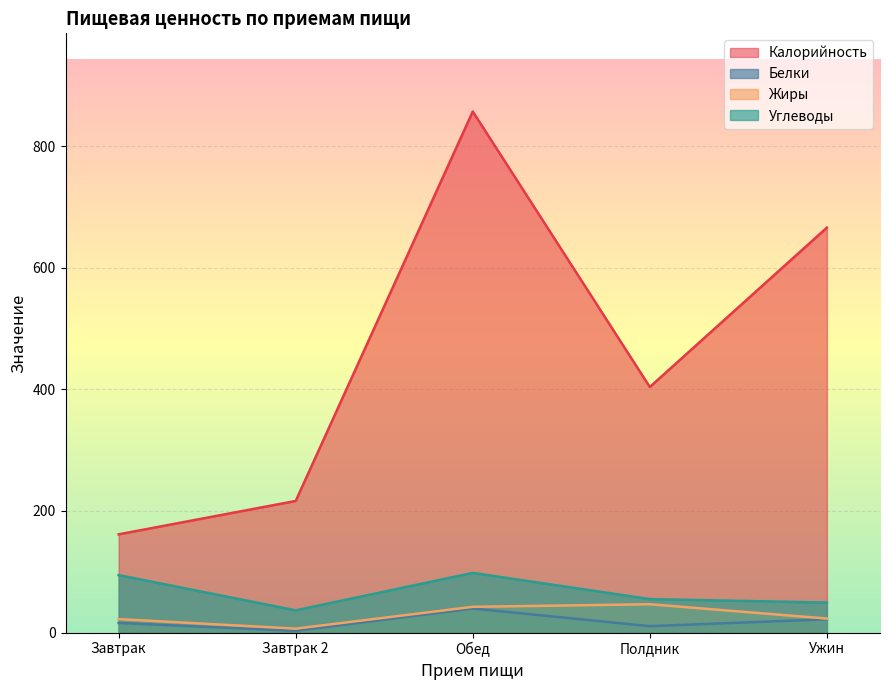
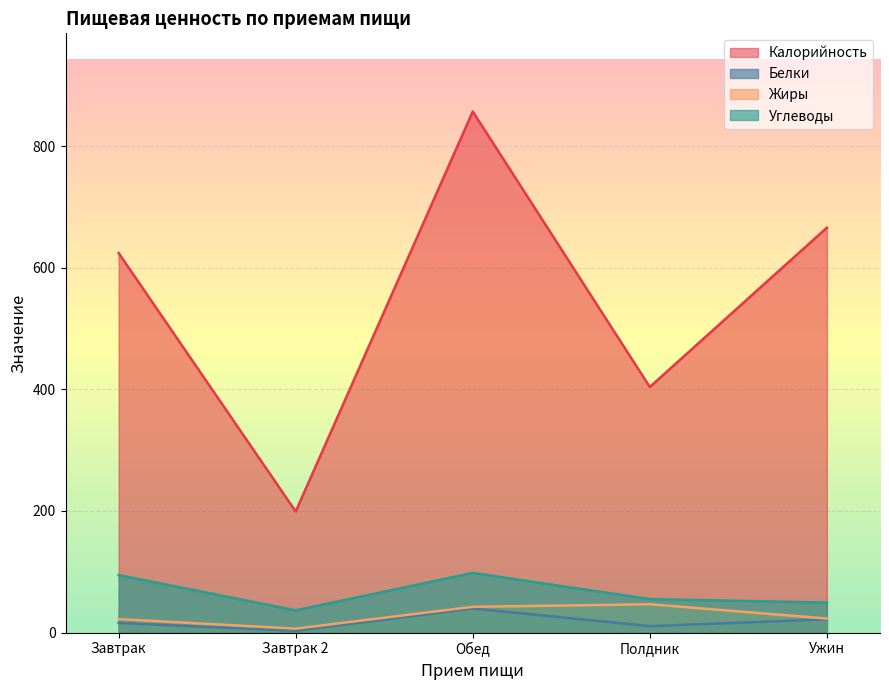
Калорийность, Завтрак: 160 -> 620
Калорийность, Завтрак 2: 220 -> 200
